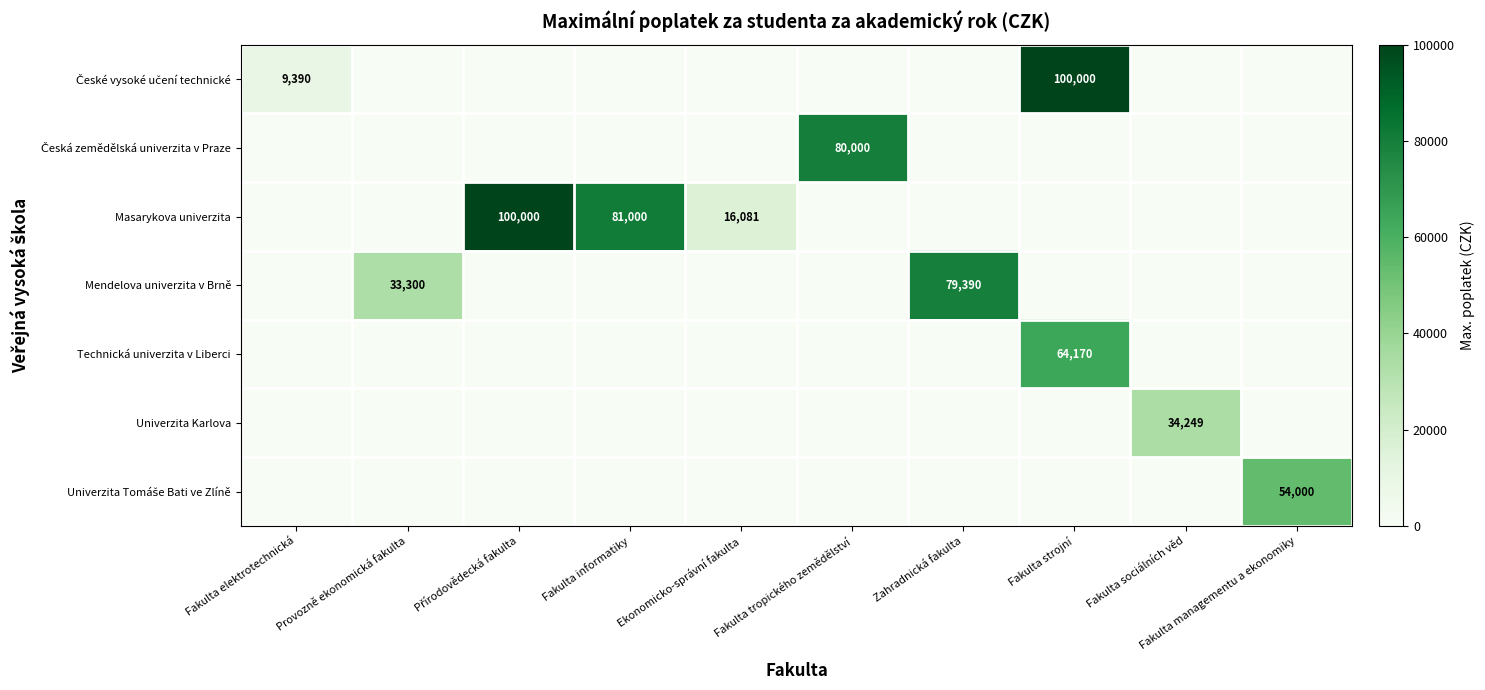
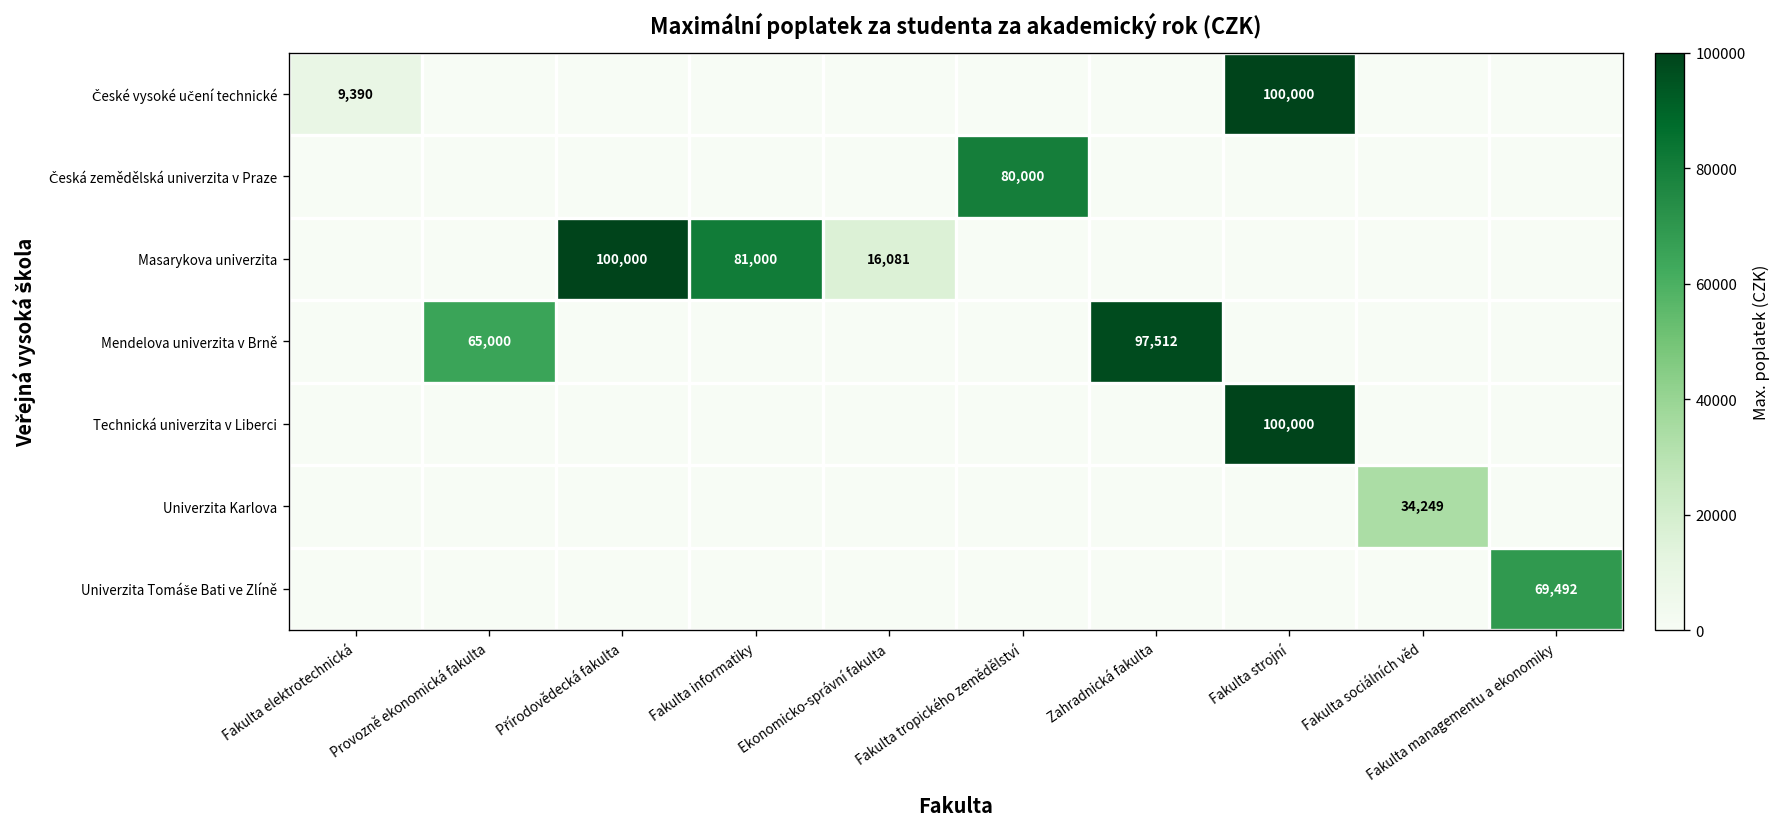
Mendelova univerzita v Brně, Provozně ekonomická fakulta: 33,300 -> 65,000
Mendelova univerzita v Brně, Zahradnická fakulta: 79,390 -> 97,512
Technická univerzita v Liberci, Fakulta strojní: 64,170 -> 100,000
Univerzita Tomáše Bati ve Zlíně, Fakulta managementu a ekonomiky: 54,000 -> 69,492
